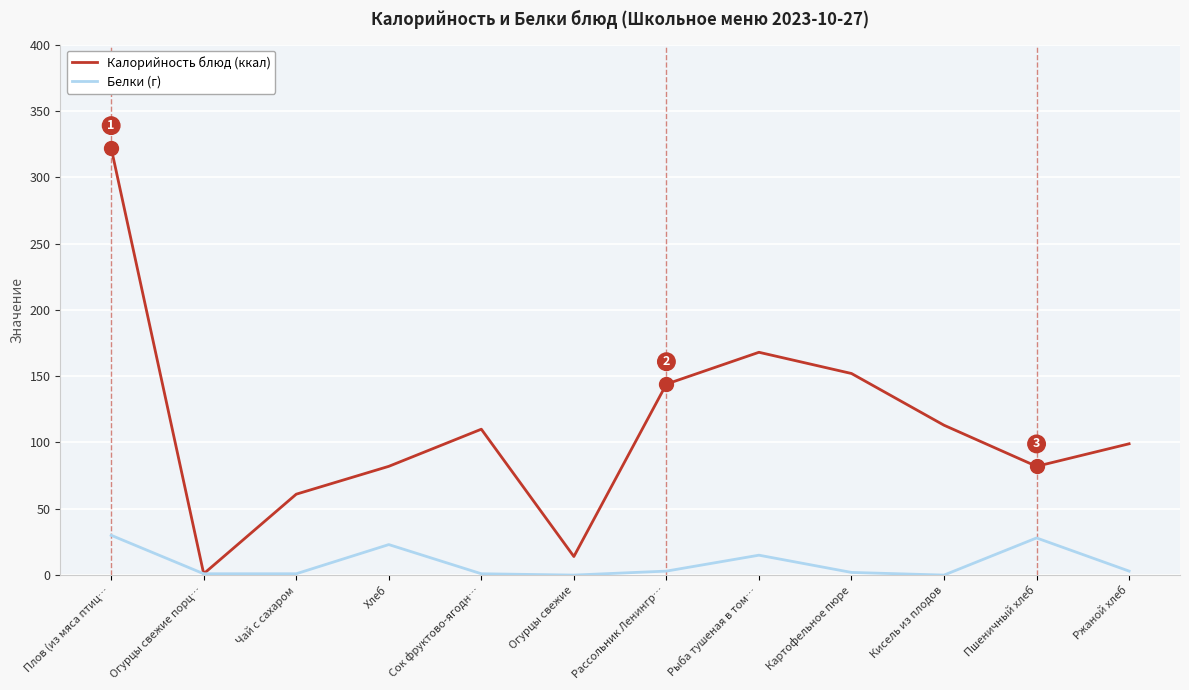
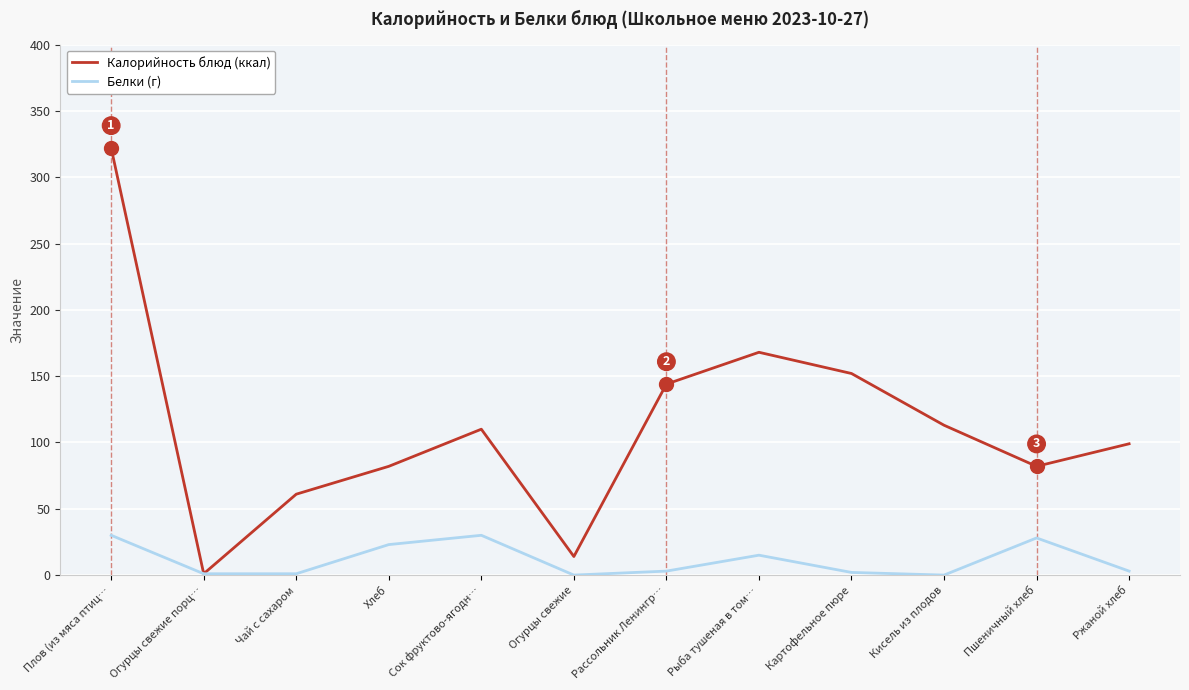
Белки (г), Сок фруктово-ягодн…: 1 -> 30
